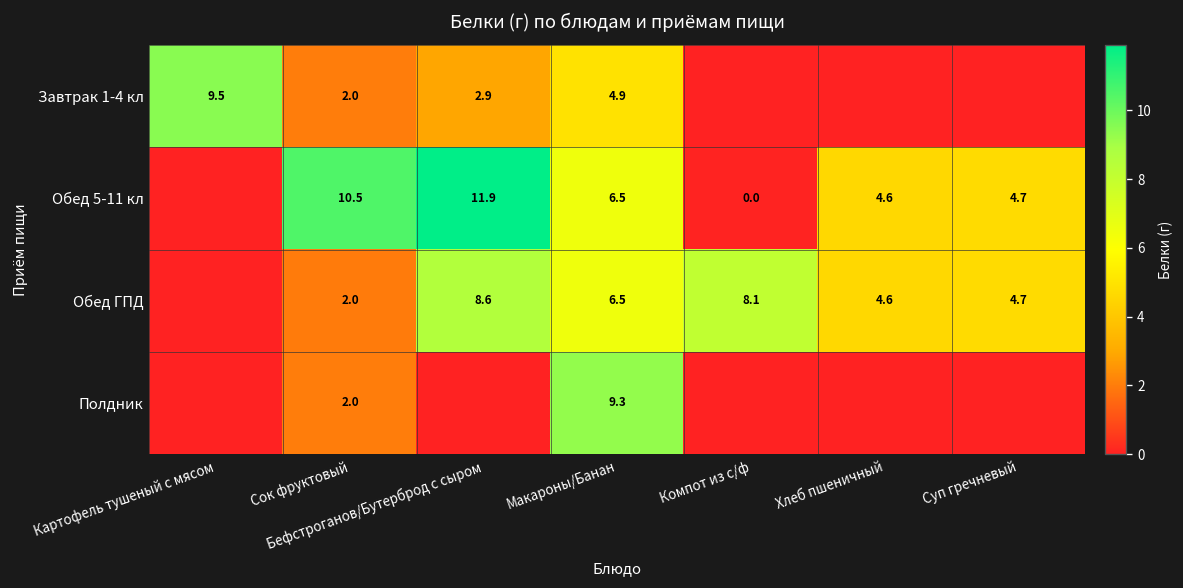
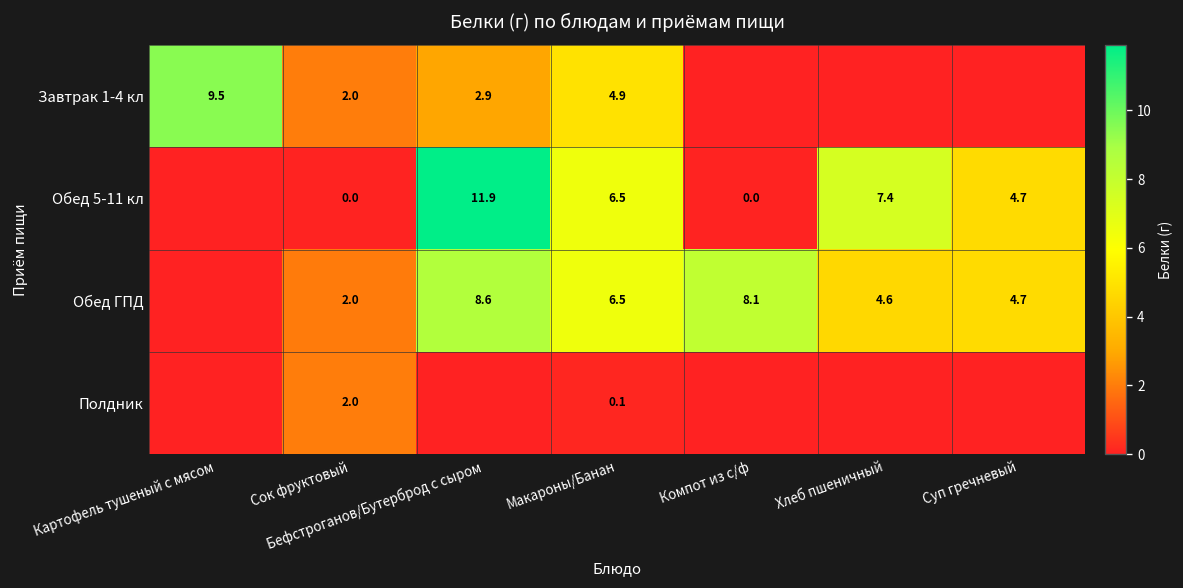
Обед 5-11 кл, Сок фруктовый: 10.5 -> 0.0
Обед 5-11 кл, Хлеб пшеничный: 4.6 -> 7.4
Полдник, Макароны/Банан: 9.3 -> 0.1
